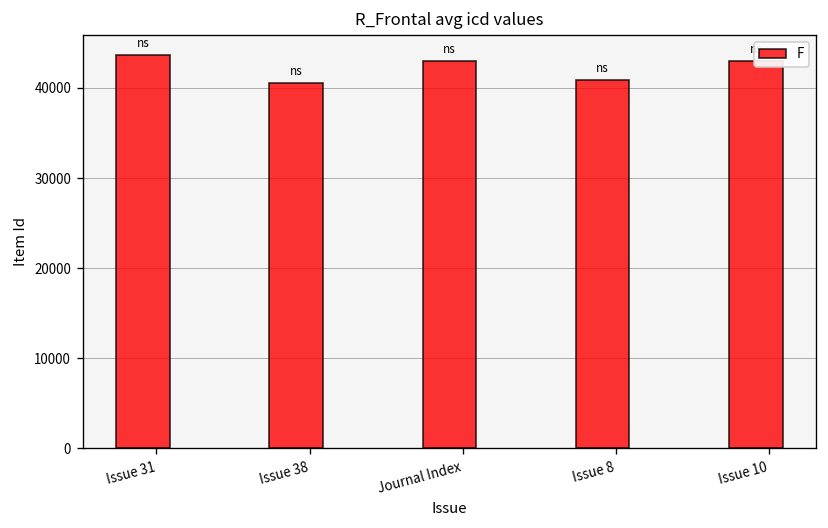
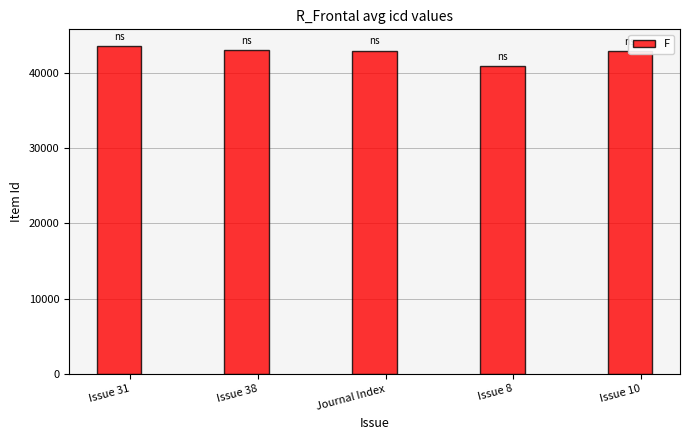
Issue 38: 41000 -> 43000
